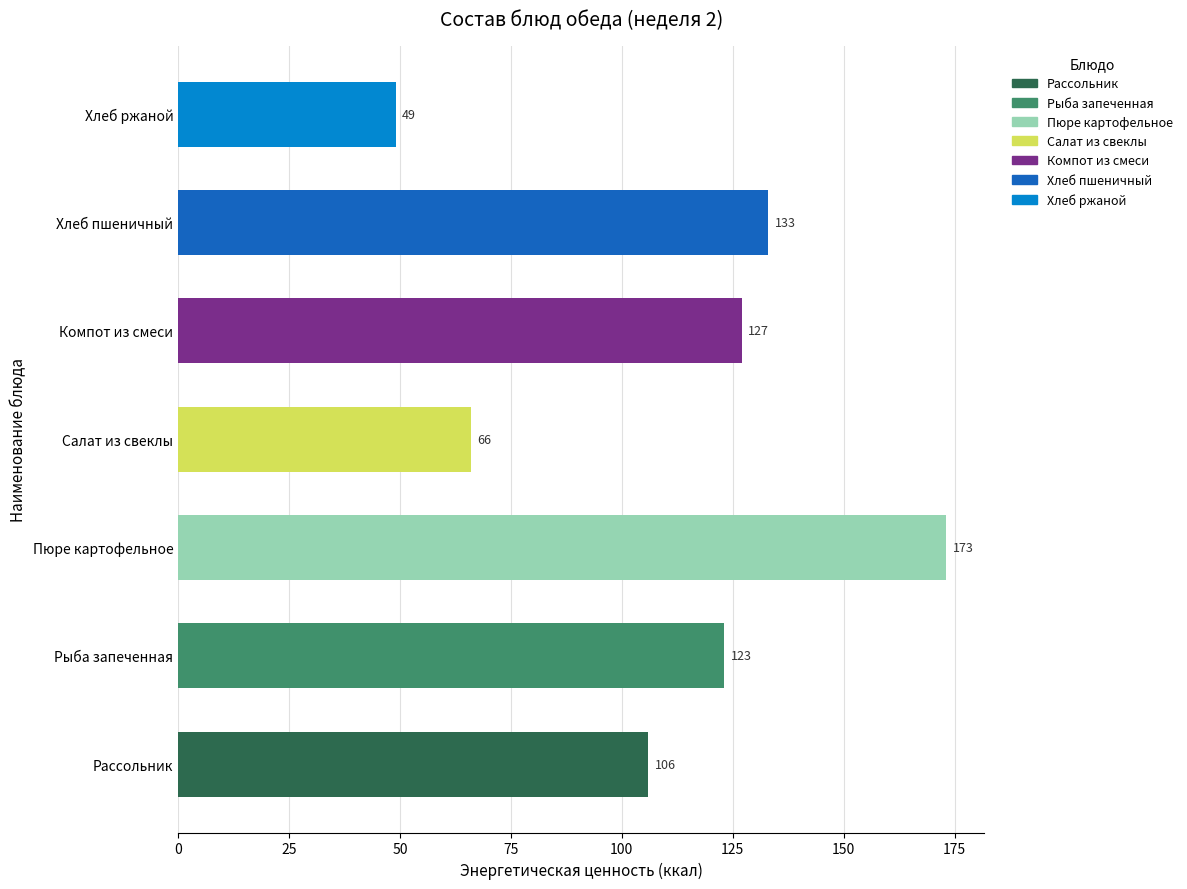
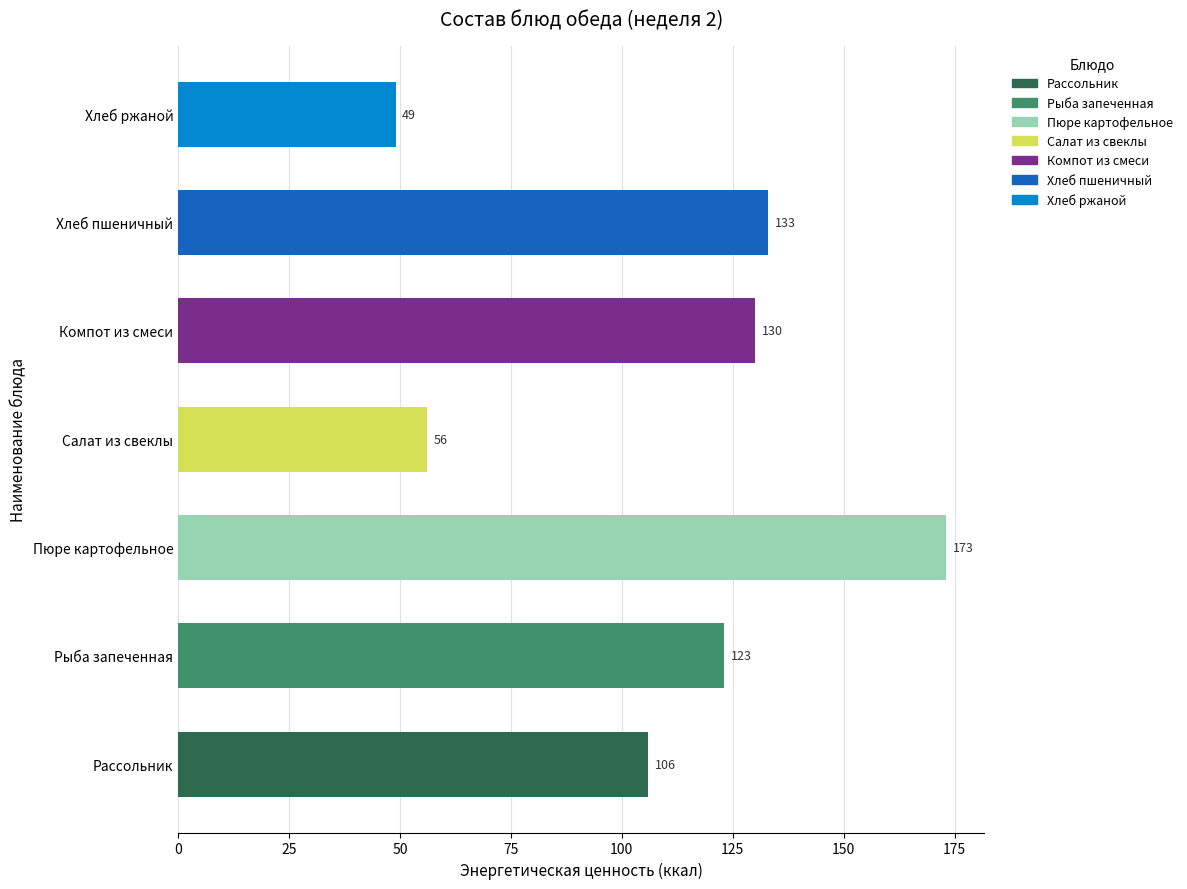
Компот из смеси: 127 -> 130
Салат из свеклы: 66 -> 56
